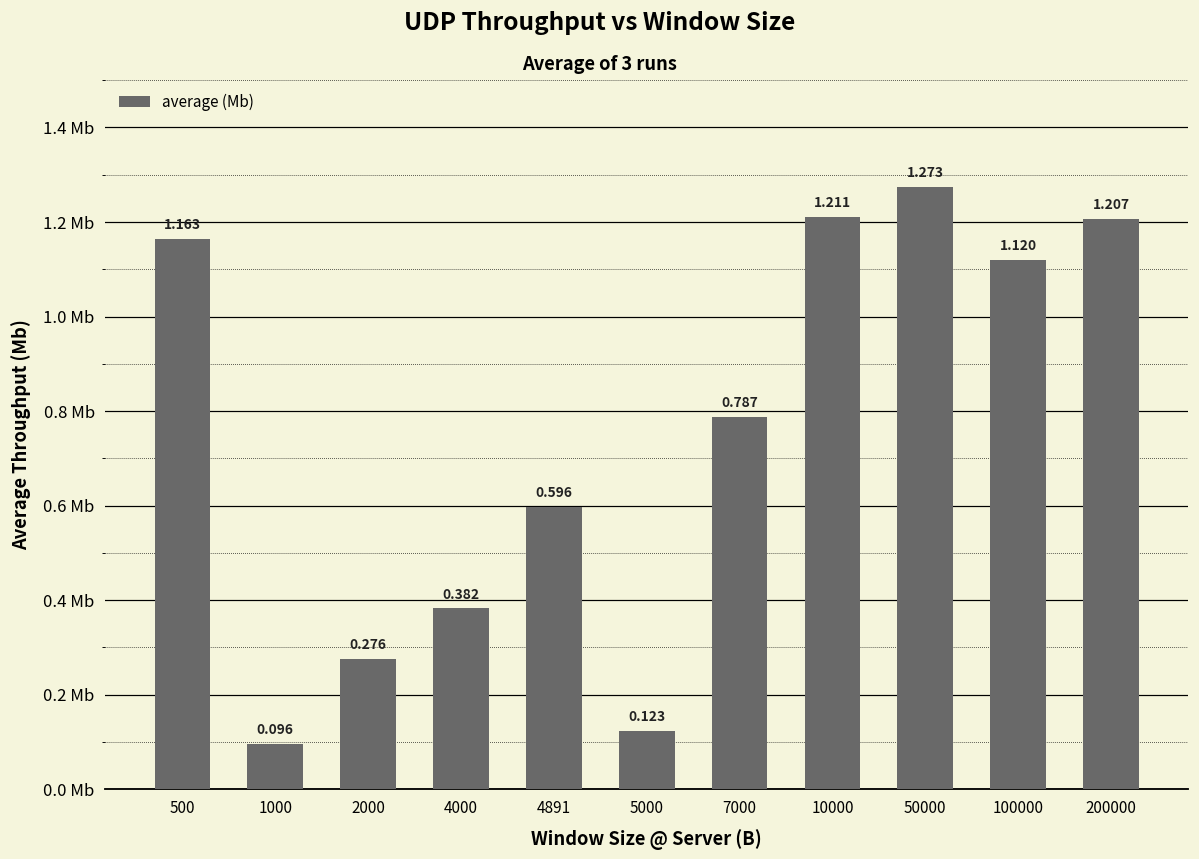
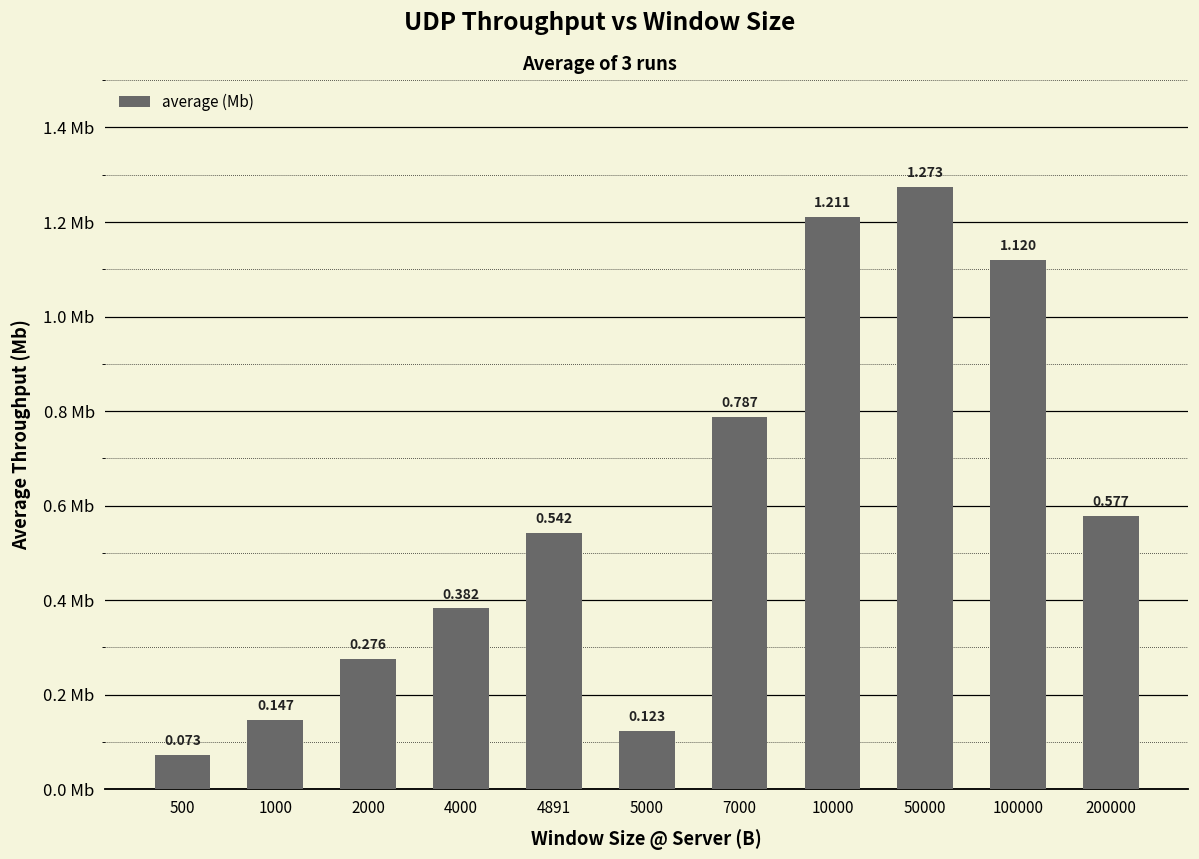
500: 1.163 -> 0.073
1000: 0.096 -> 0.147
4891: 0.596 -> 0.542
200000: 1.207 -> 0.577
